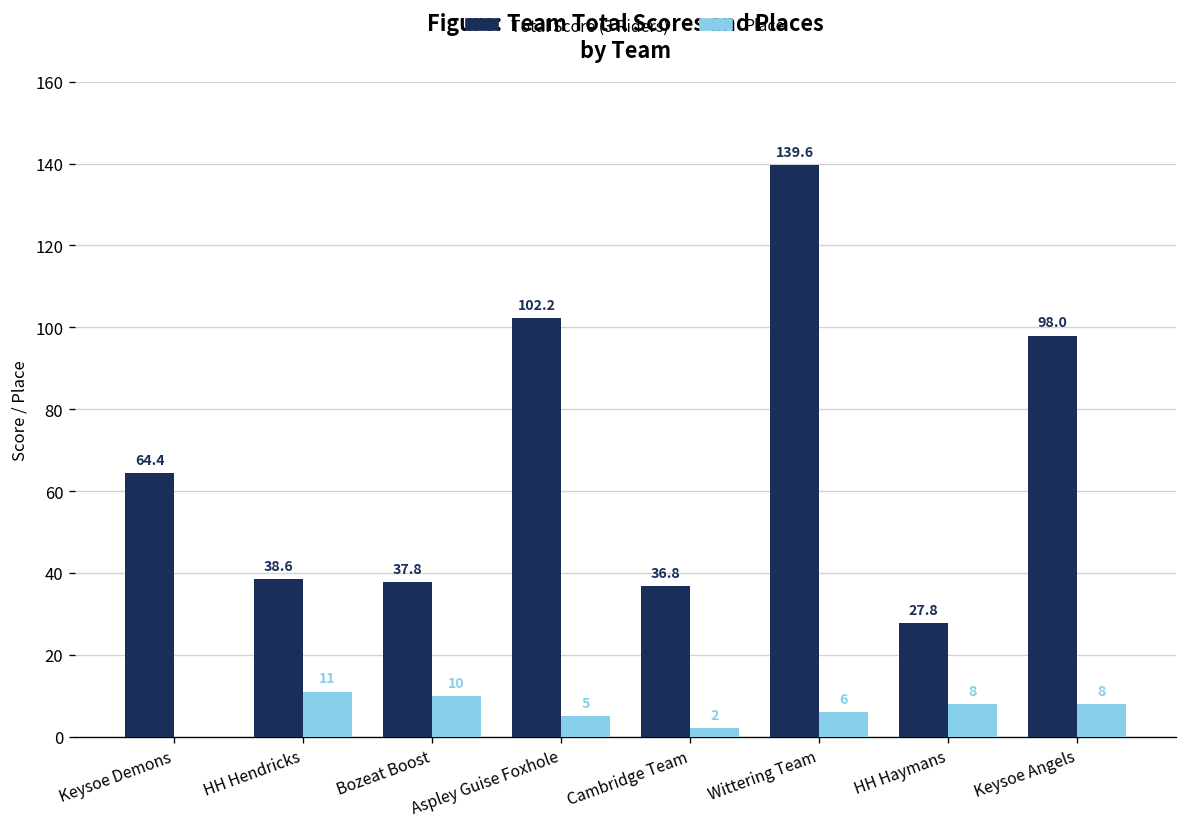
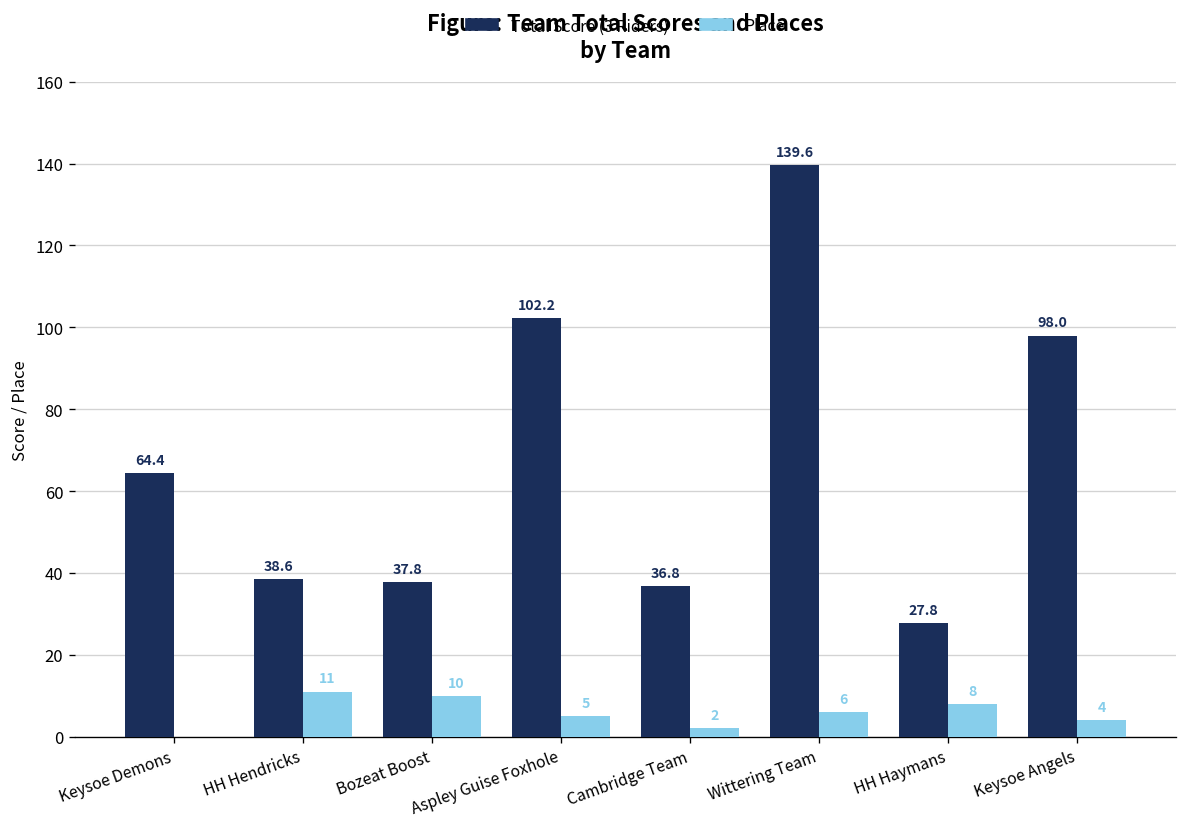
Place, Keysoe Angels: 8 -> 4
